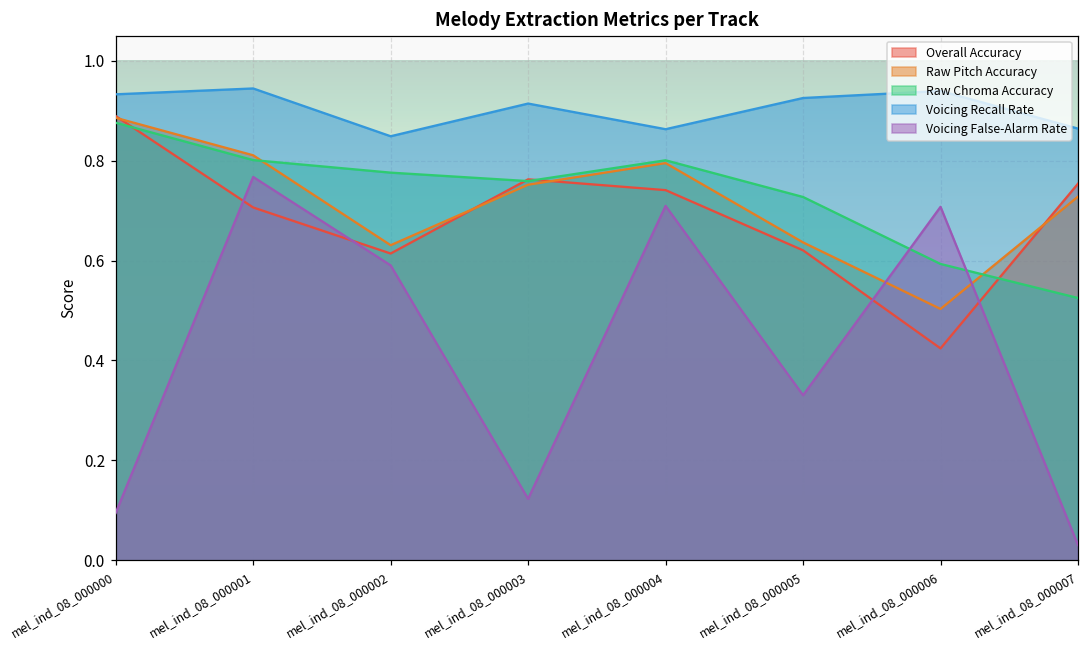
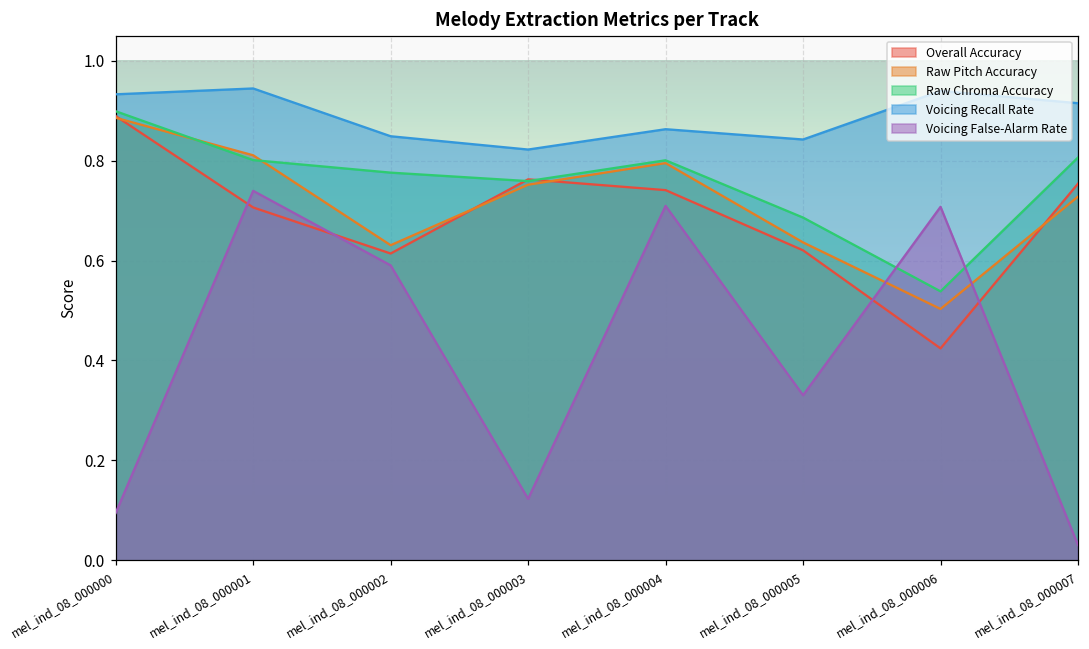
Raw Chroma Accuracy, mel_ind_08_000000: 0.88 -> 0.90
Voicing False-Alarm Rate, mel_ind_08_000001: 0.77 -> 0.74
Voicing Recall Rate, mel_ind_08_000003: 0.91 -> 0.82
Raw Chroma Accuracy, mel_ind_08_000005: 0.73 -> 0.69
Voicing Recall Rate, mel_ind_08_000005: 0.93 -> 0.84
Raw Chroma Accuracy, mel_ind_08_000006: 0.59 -> 0.54
Raw Chroma Accuracy, mel_ind_08_000007: 0.53 -> 0.81
Voicing Recall Rate, mel_ind_08_000007: 0.86 -> 0.91
